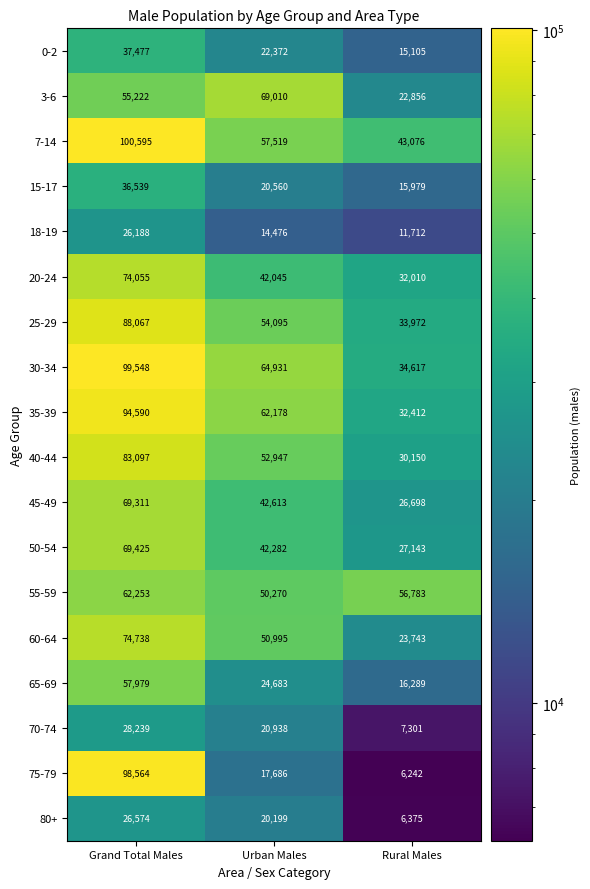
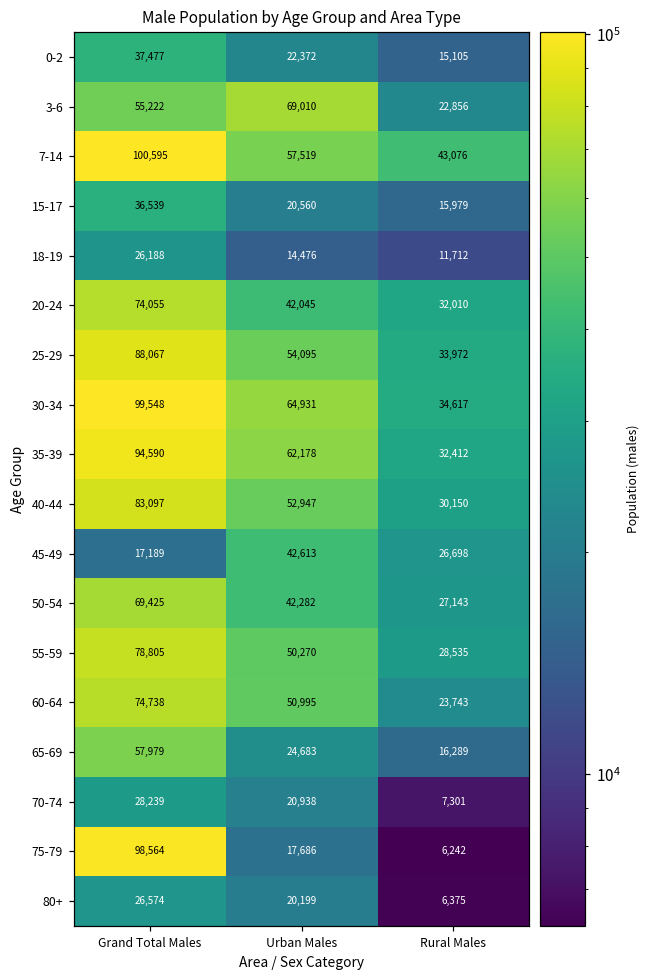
45-49, Grand Total Males: 69,311 -> 17,189
55-59, Grand Total Males: 62,253 -> 78,805
55-59, Rural Males: 56,783 -> 28,535
